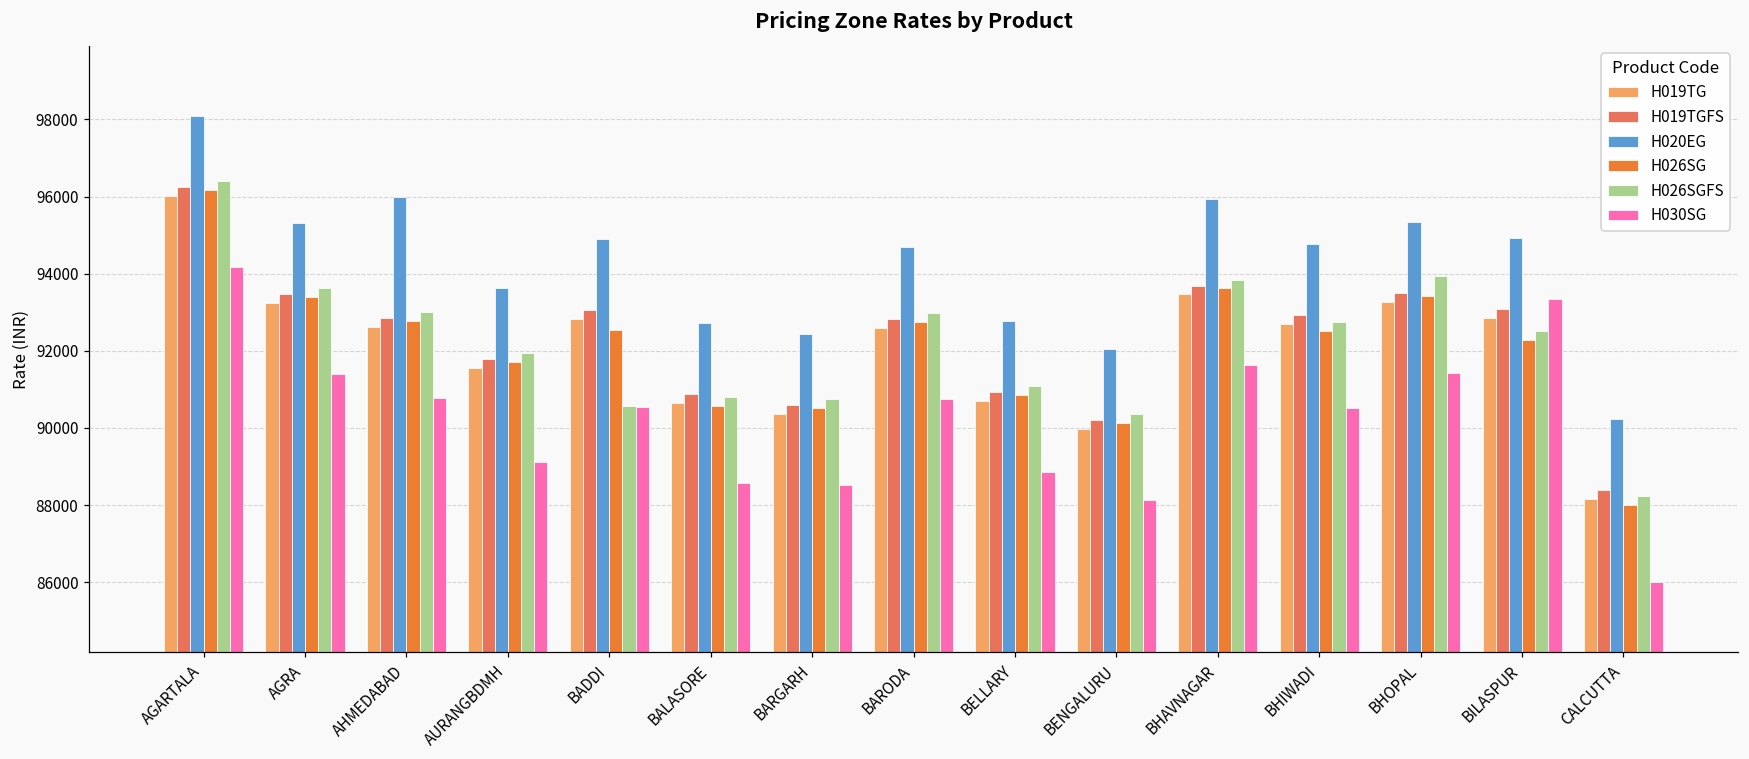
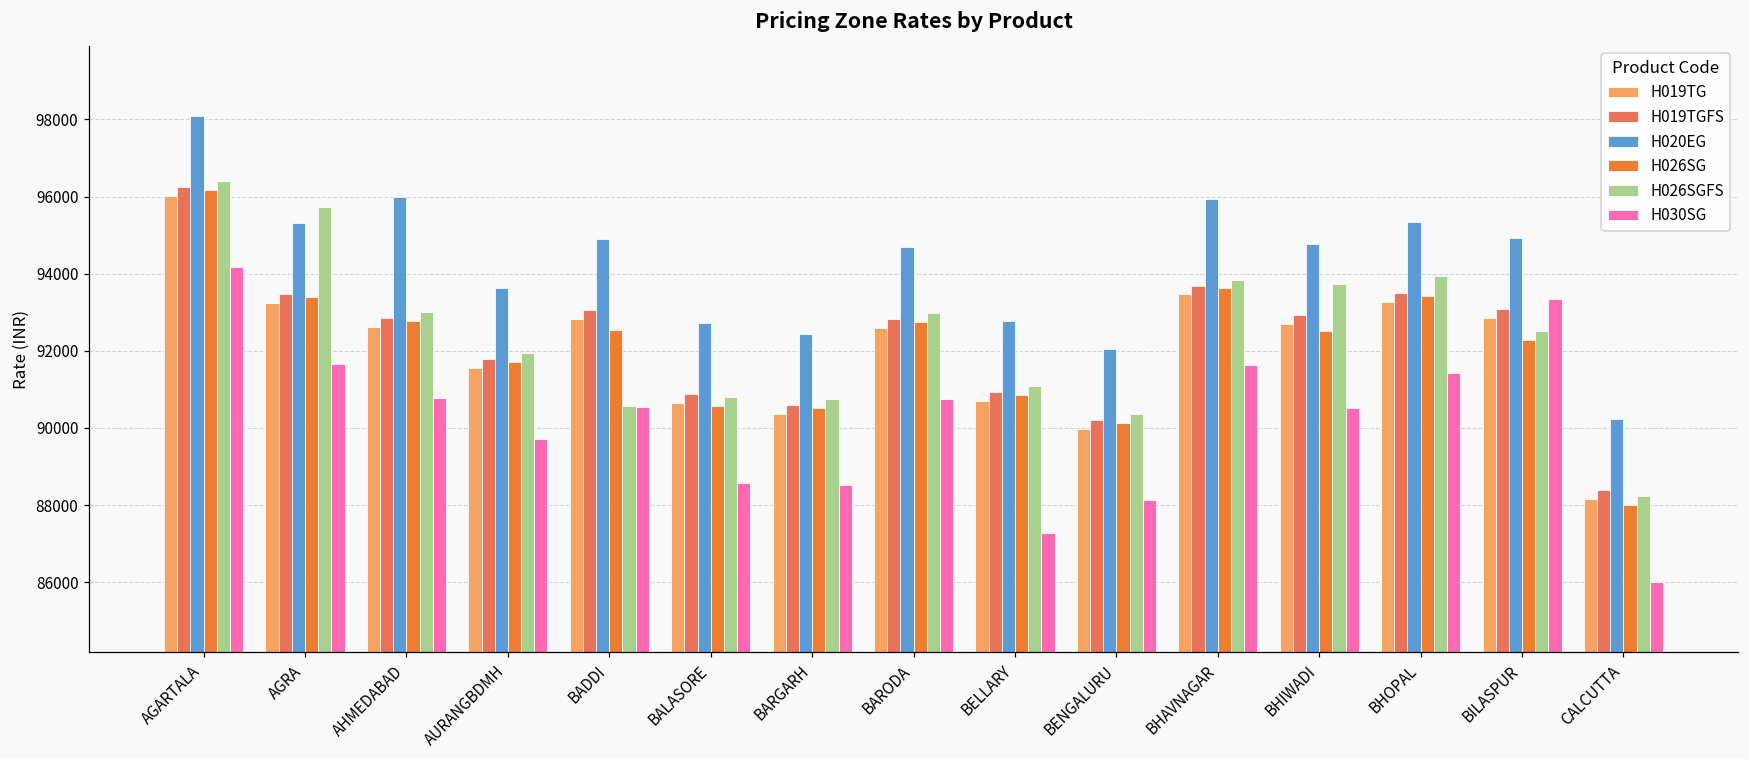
H026SGFS, AGRA: 93600 -> 95700
H030SG, AGRA: 91400 -> 91700
H030SG, AURANGBDMH: 89100 -> 89700
H030SG, BELLARY: 88900 -> 87300
H026SGFS, BHIWADI: 92700 -> 93700
